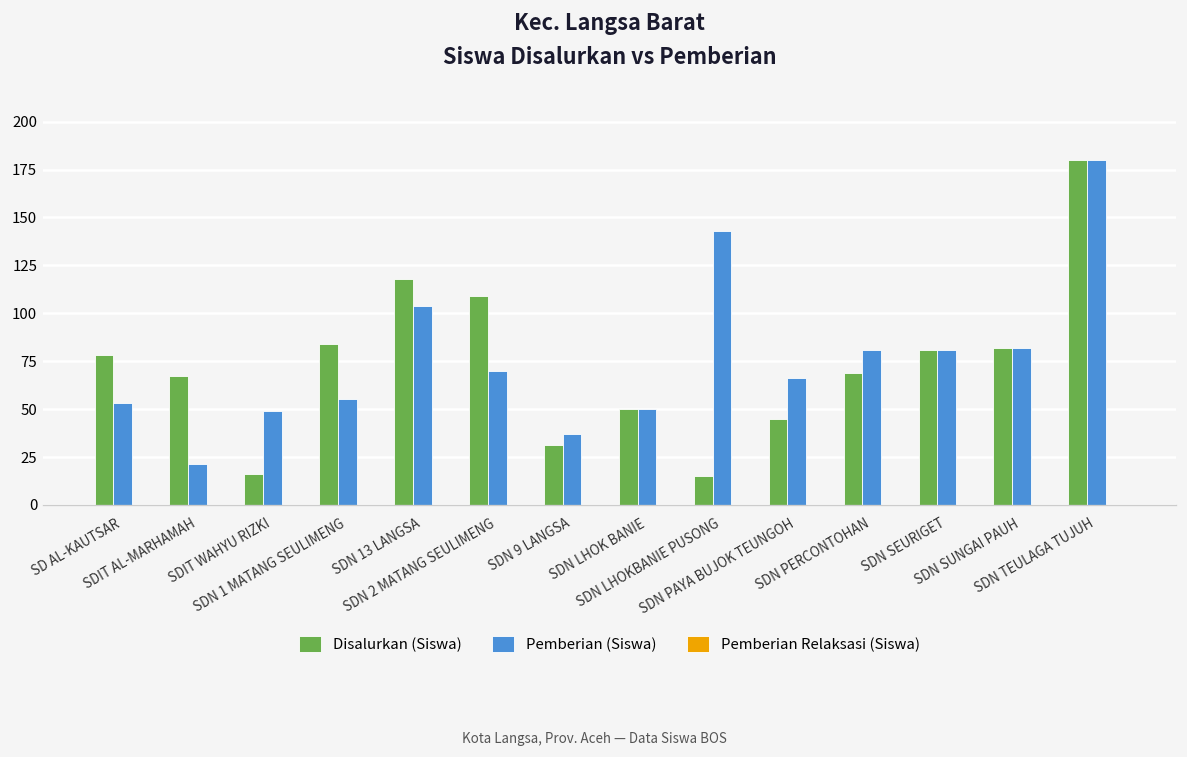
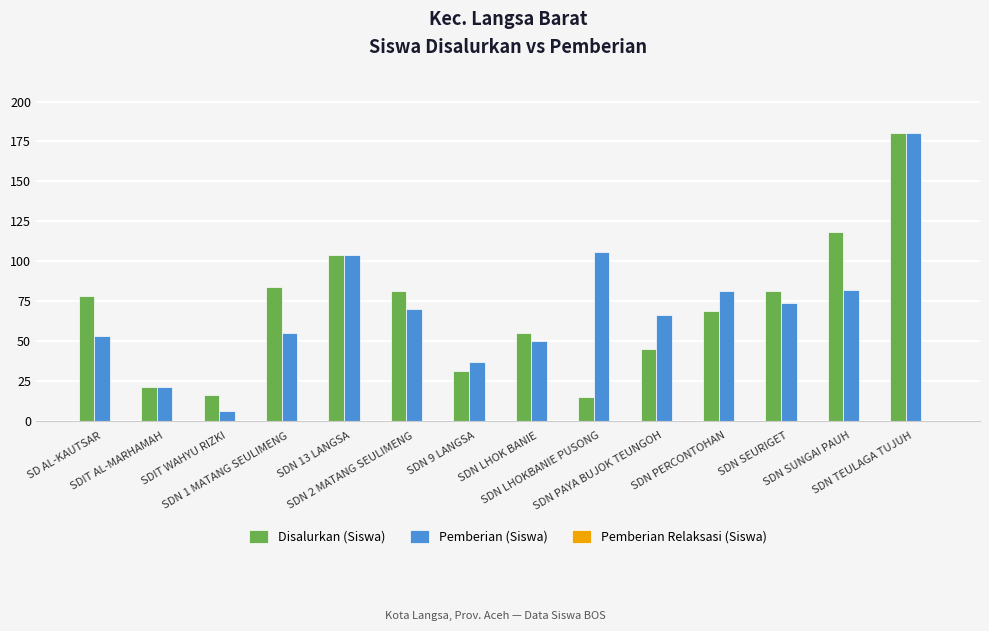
Disalurkan (Siswa), SDIT AL-MARHAMAH: 67 -> 21
Pemberian (Siswa), SDIT WAHYU RIZKI: 49 -> 6
Disalurkan (Siswa), SDN 13 LANGSA: 118 -> 104
Disalurkan (Siswa), SDN 2 MATANG SEULIMENG: 109 -> 81
Disalurkan (Siswa), SDN LHOK BANIE: 50 -> 55
Pemberian (Siswa), SDN LHOKBANIE PUSONG: 143 -> 106
Pemberian (Siswa), SDN SEURIGET: 81 -> 74
Disalurkan (Siswa), SDN SUNGAI PAUH: 82 -> 118
